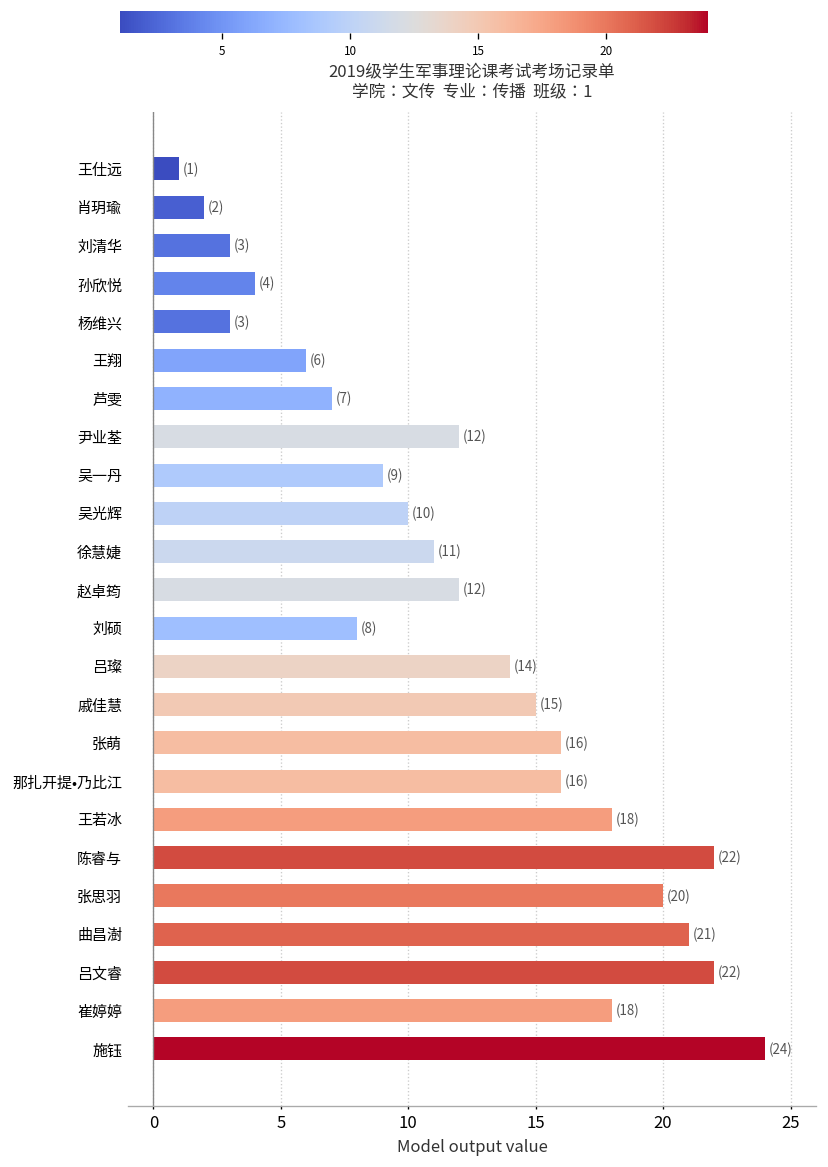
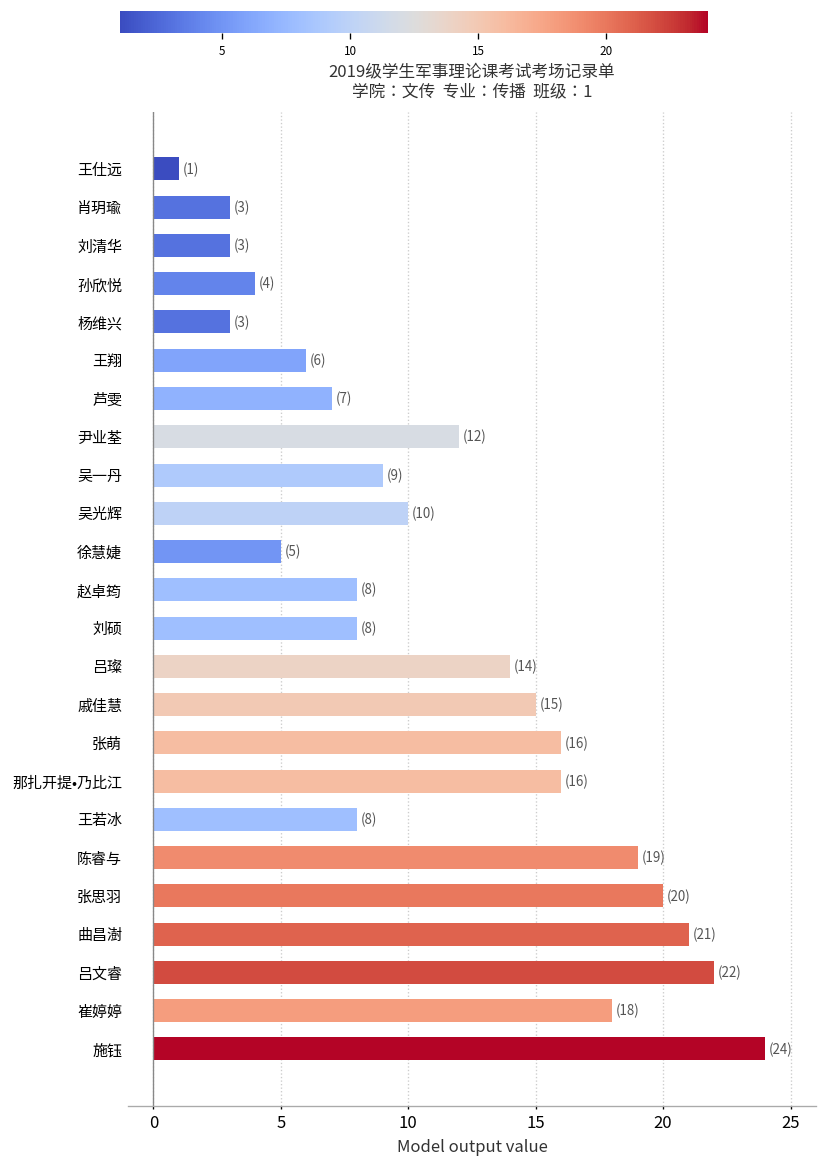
肖玥瑜: (2) -> (3)
徐慧婕: (11) -> (5)
赵卓筠: (12) -> (8)
王若冰: (18) -> (8)
陈睿与: (22) -> (19)
